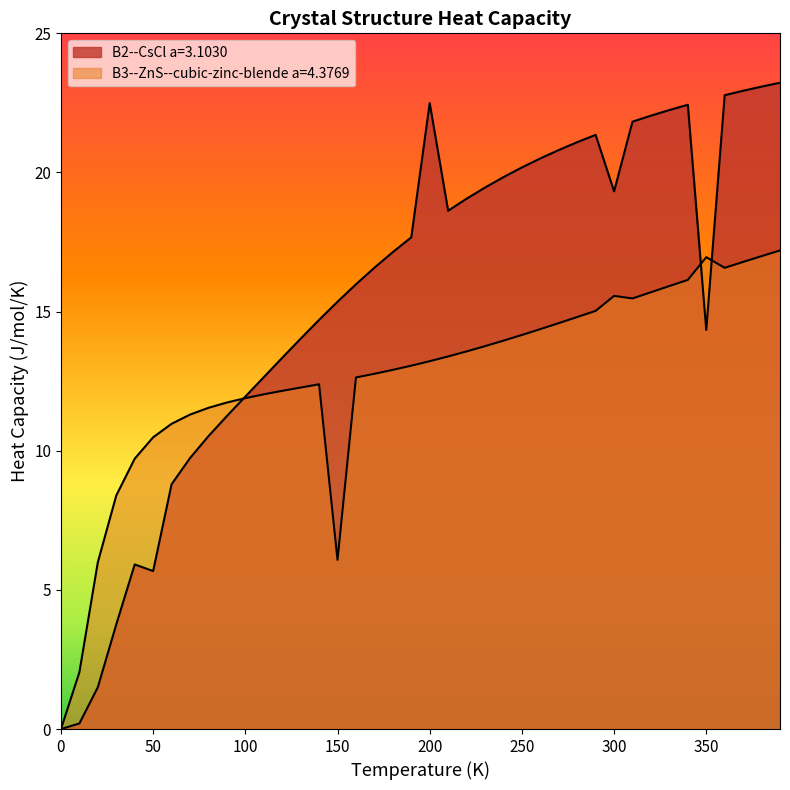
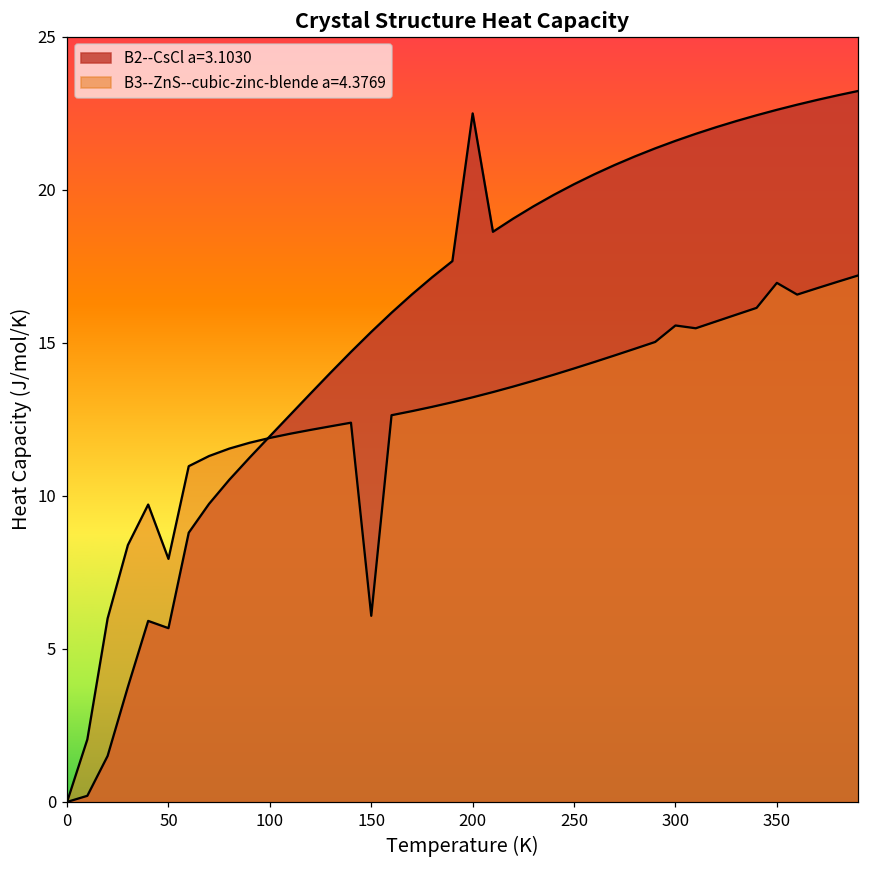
B3--ZnS--cubic-zinc-blende a=4.3769, 50: 10.5 -> 7.9
B2--CsCl a=3.1030, 300: 19.3 -> 21.6
B2--CsCl a=3.1030, 350: 14.3 -> 22.6
